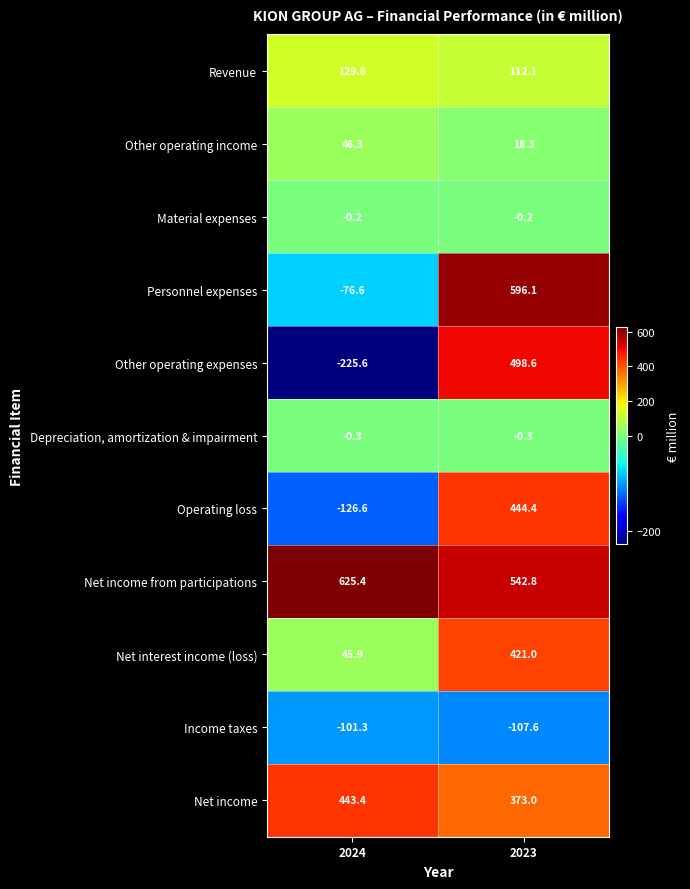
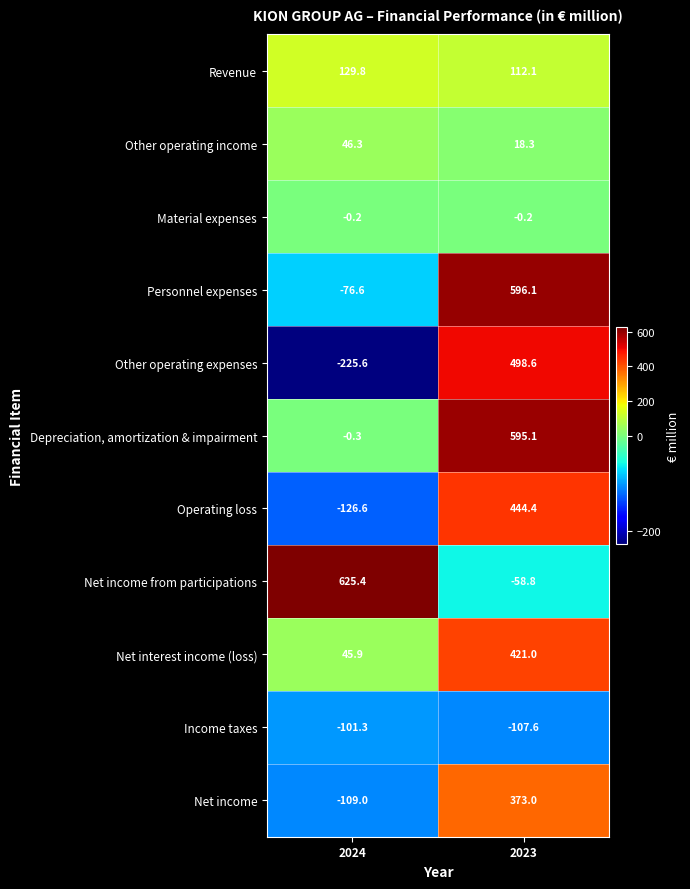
Depreciation, amortization & impairment, 2023: -0.3 -> 595.1
Net income from participations, 2023: 542.8 -> -58.8
Net income, 2024: 443.4 -> -109.0
